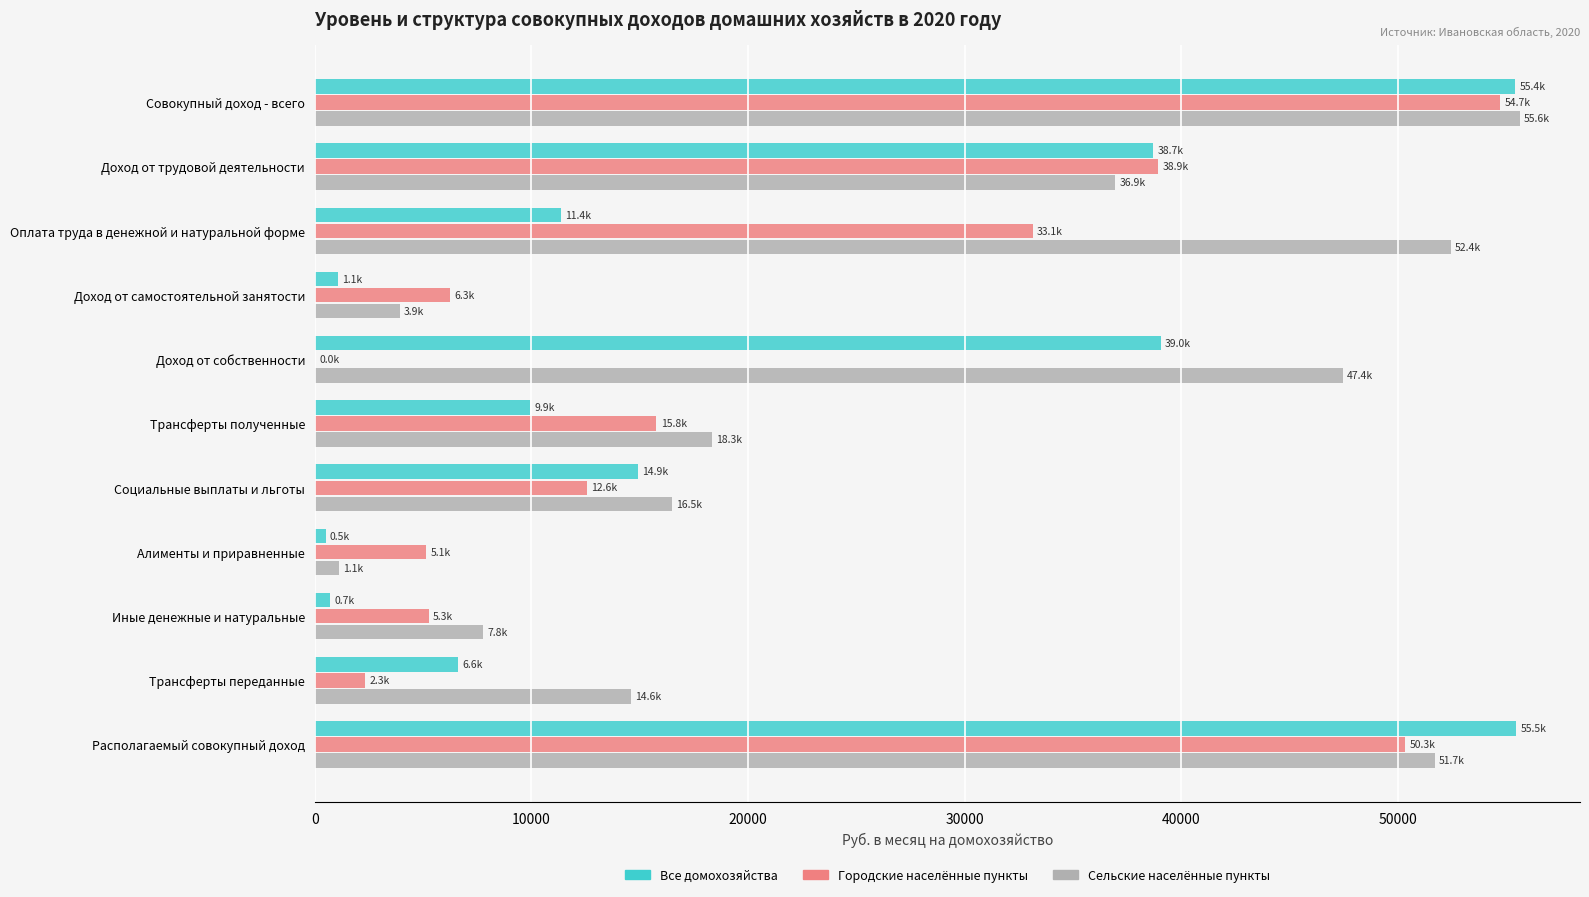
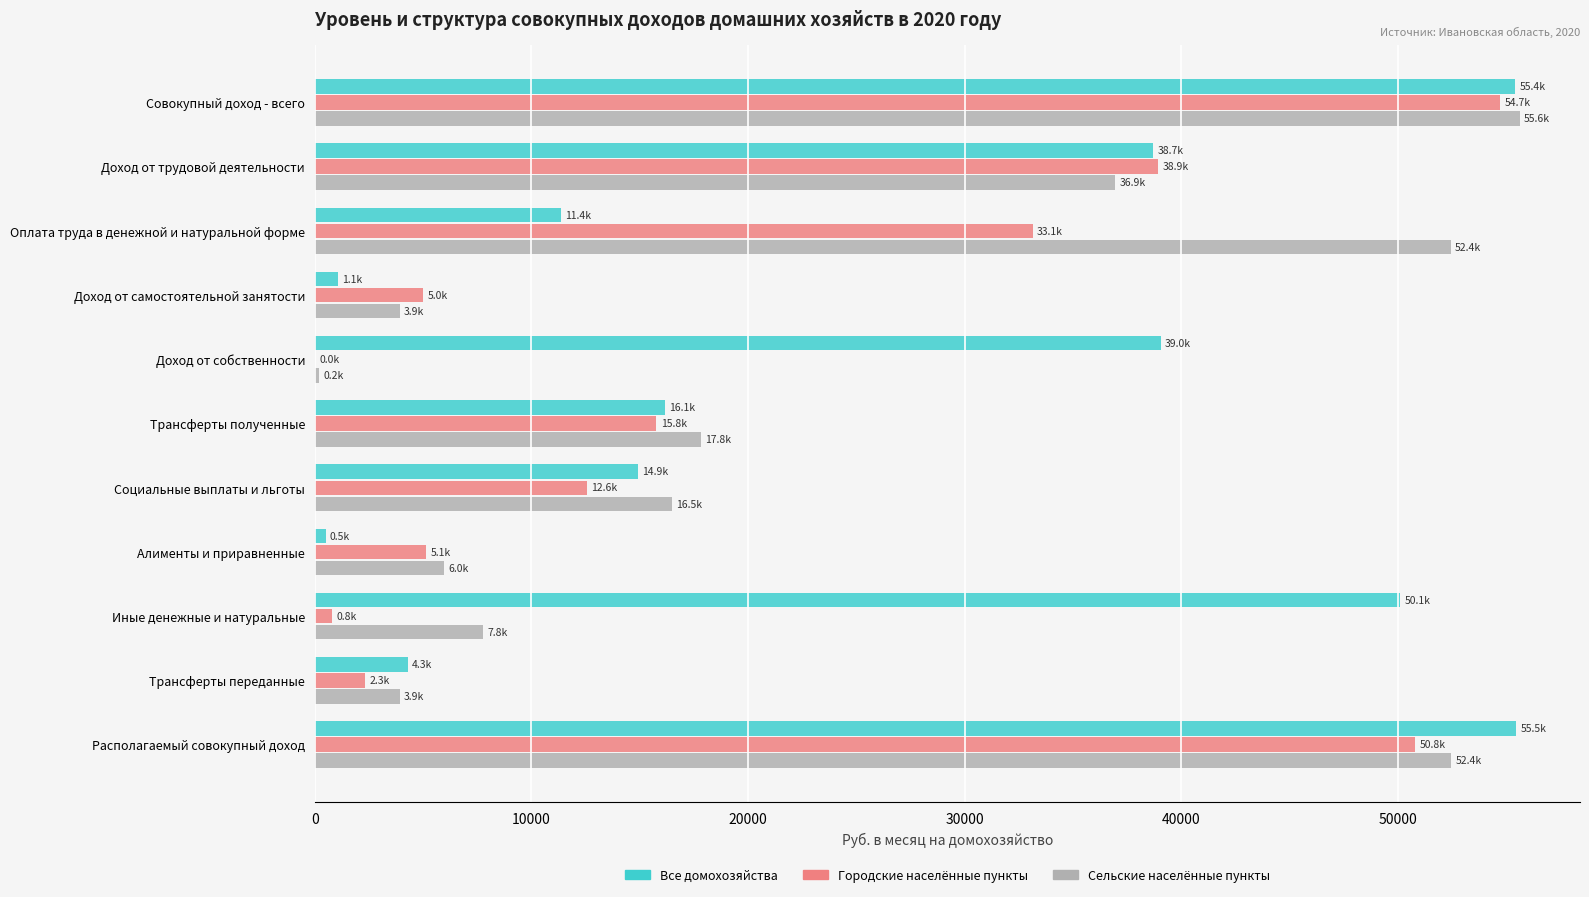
Городские населённые пункты, Доход от самостоятельной занятости: 6.3k -> 5.0k
Сельские населённые пункты, Доход от собственности: 47.4k -> 0.2k
Все домохозяйства, Трансферты полученные: 9.9k -> 16.1k
Сельские населённые пункты, Трансферты полученные: 18.3k -> 17.8k
Сельские населённые пункты, Алименты и приравненные: 1.1k -> 6.0k
Все домохозяйства, Иные денежные и натуральные: 0.7k -> 50.1k
Городские населённые пункты, Иные денежные и натуральные: 5.3k -> 0.8k
Все домохозяйства, Трансферты переданные: 6.6k -> 4.3k
Сельские населённые пункты, Трансферты переданные: 14.6k -> 3.9k
Городские населённые пункты, Располагаемый совокупный доход: 50.3k -> 50.8k
Сельские населённые пункты, Располагаемый совокупный доход: 51.7k -> 52.4k
